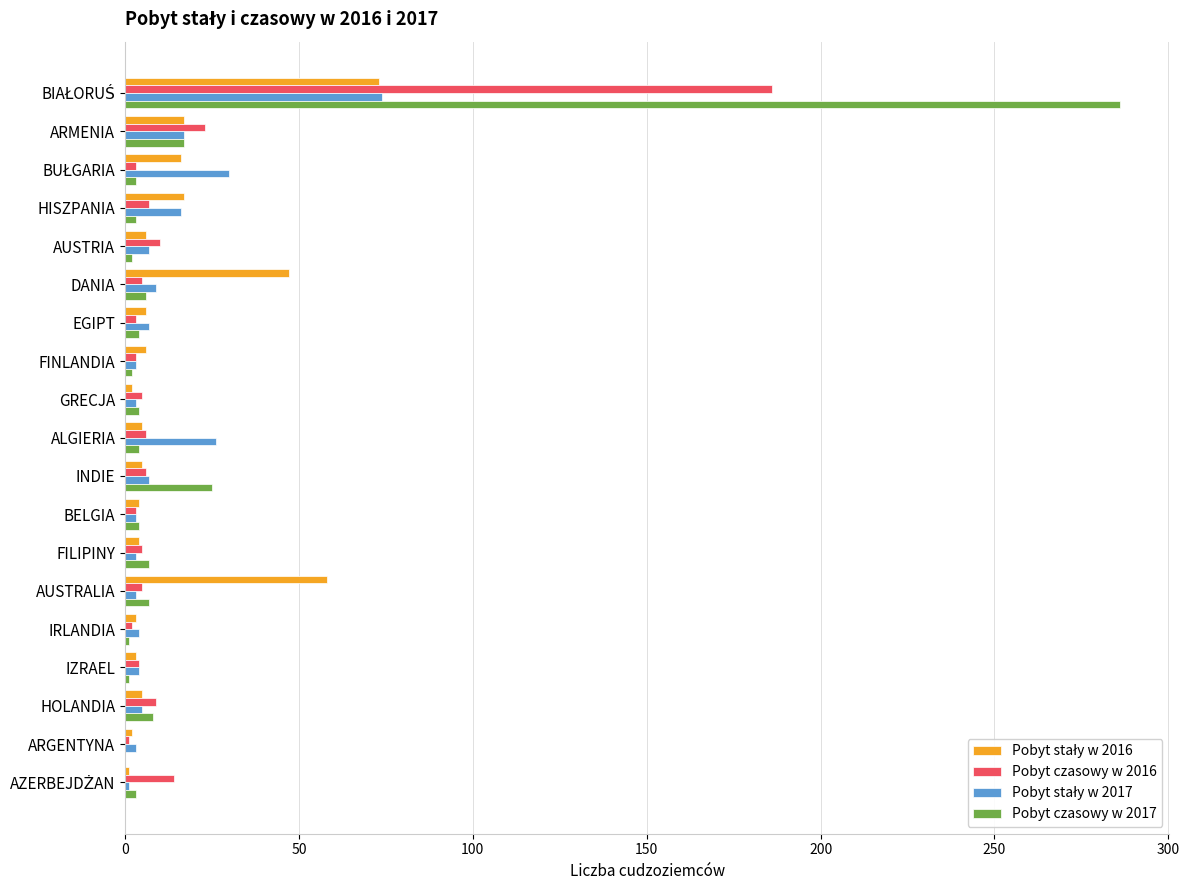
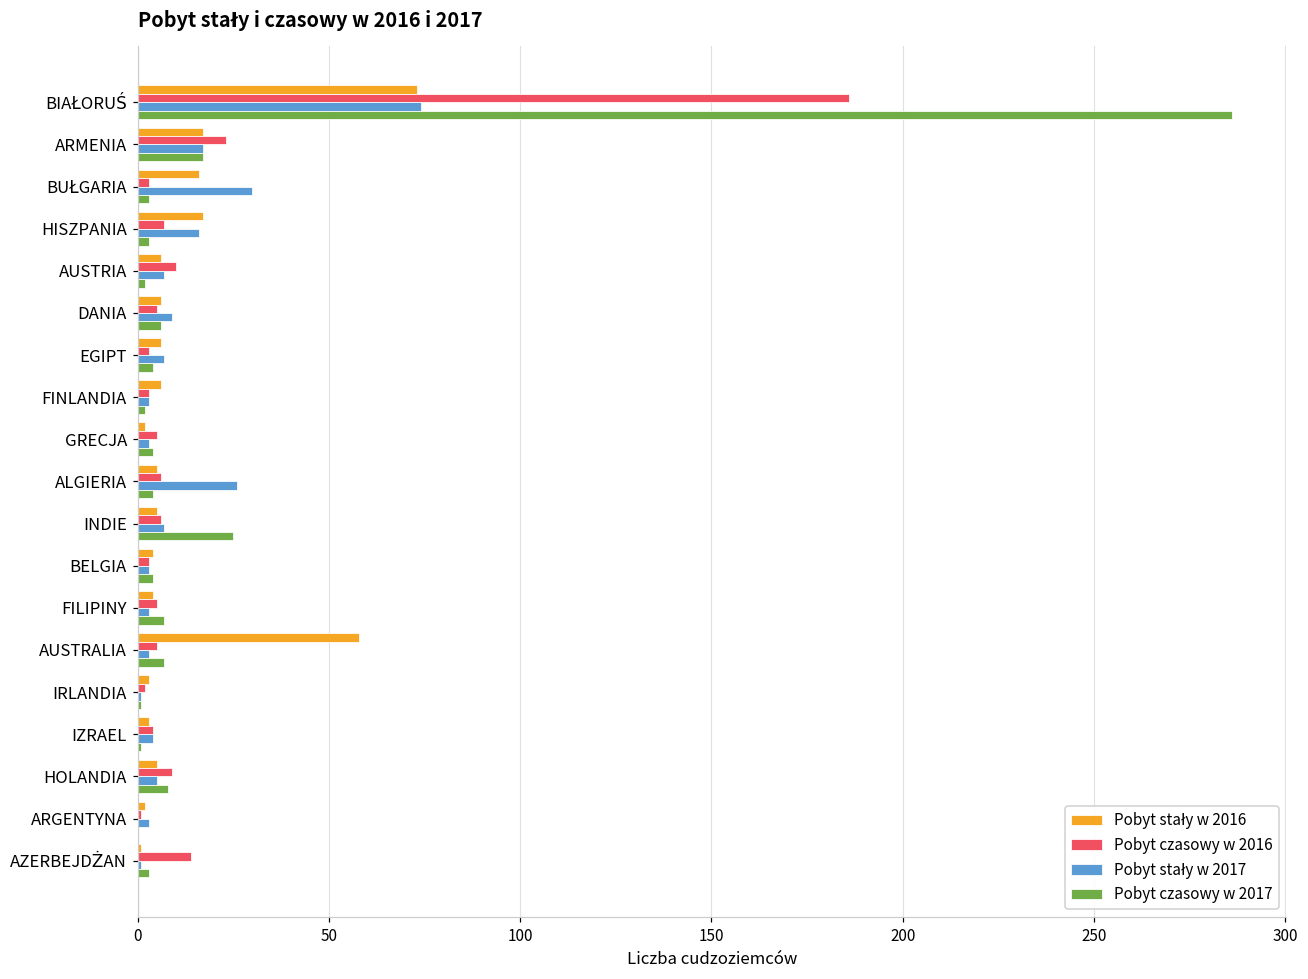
Pobyt stały w 2016, DANIA: 47 -> 6
Pobyt stały w 2017, IRLANDIA: 4 -> 1
